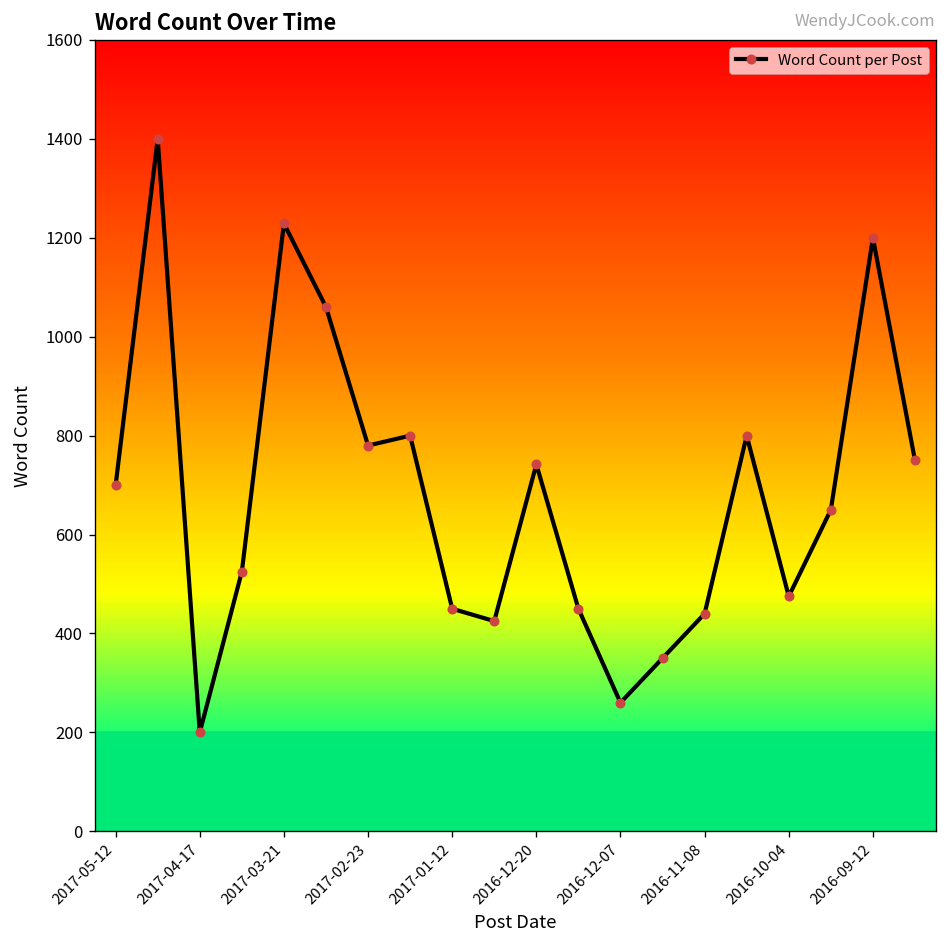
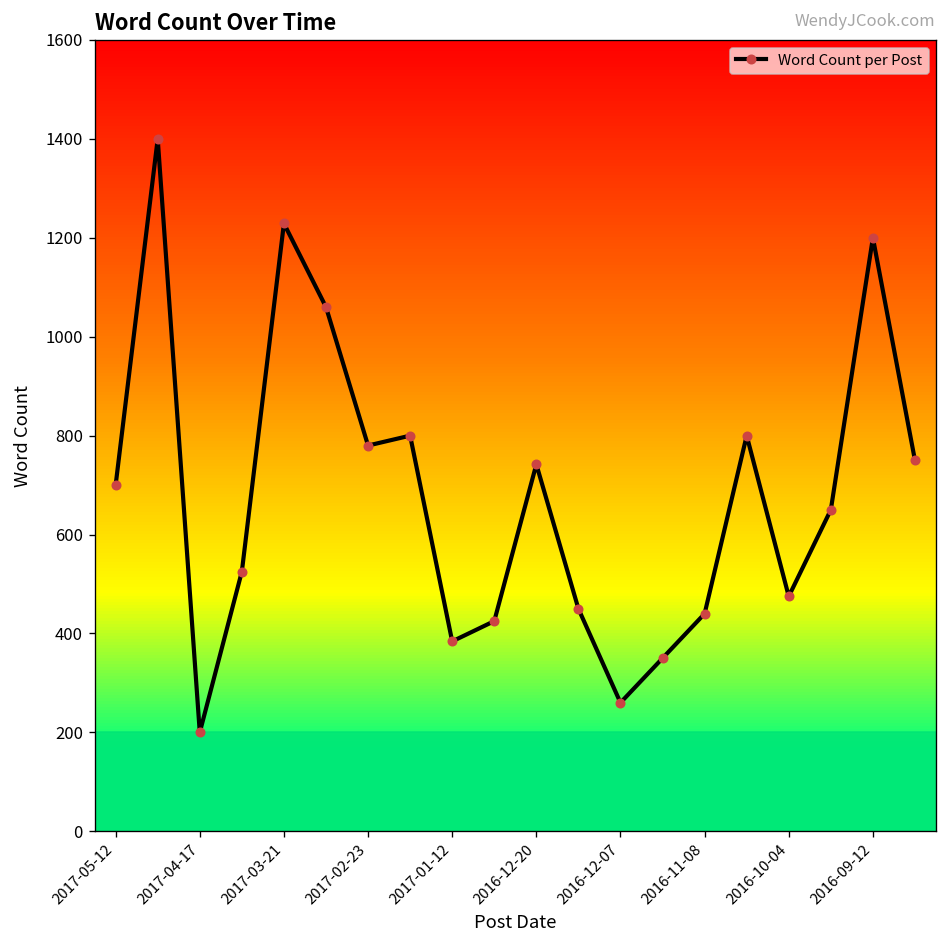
2017-01-12: 450 -> 380
